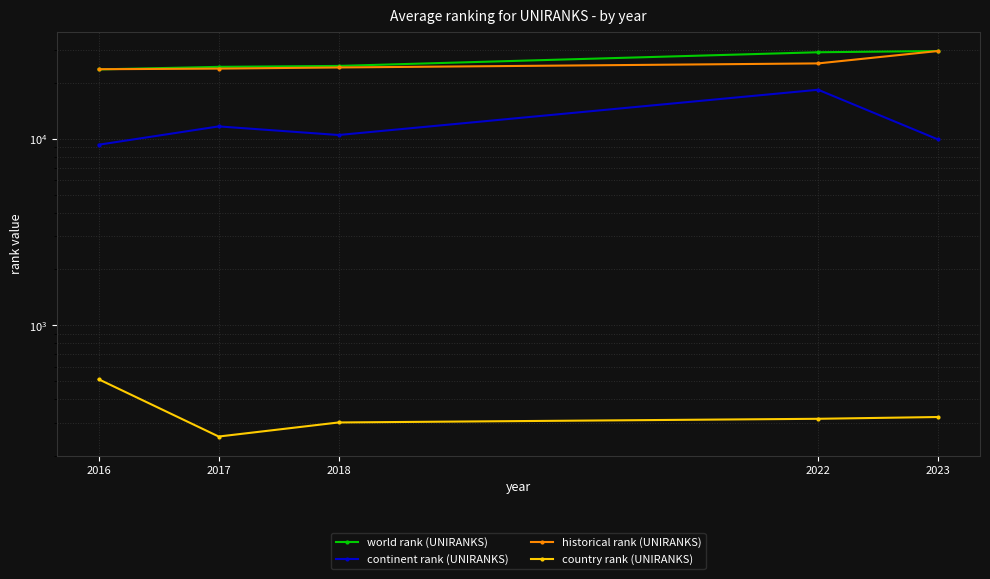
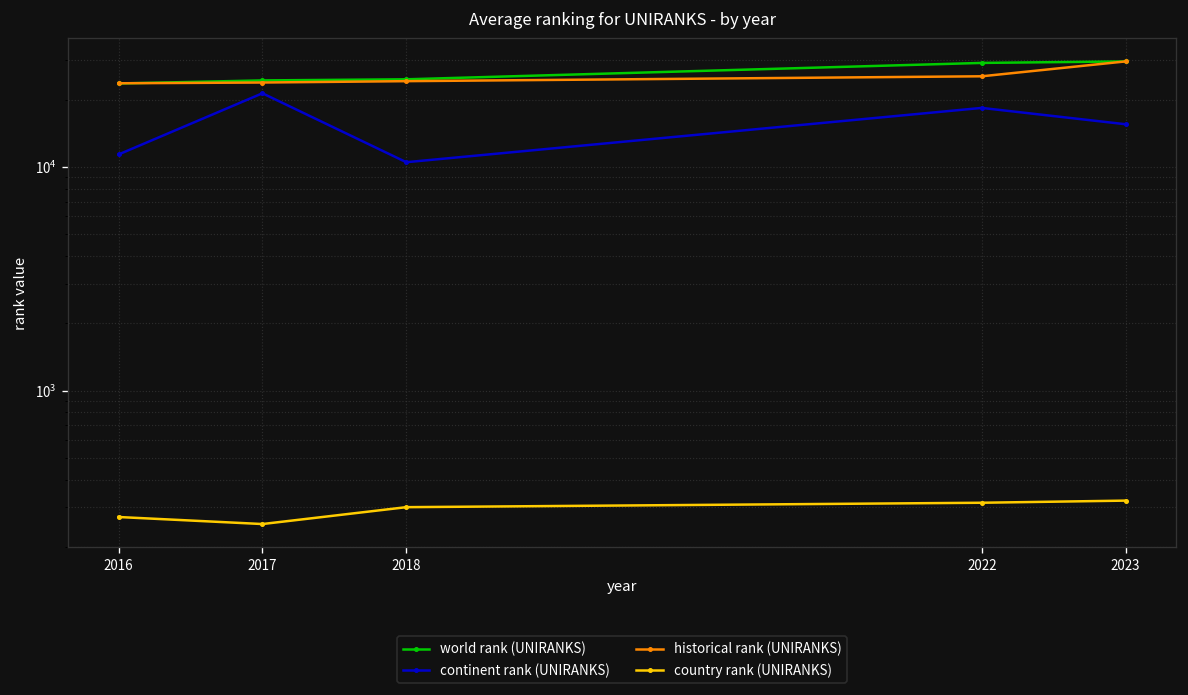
continent rank (UNIRANKS), 2016: 9000 -> 11000
country rank (UNIRANKS), 2016: 510 -> 270
continent rank (UNIRANKS), 2017: 12000 -> 21000
continent rank (UNIRANKS), 2023: 10000 -> 16000
